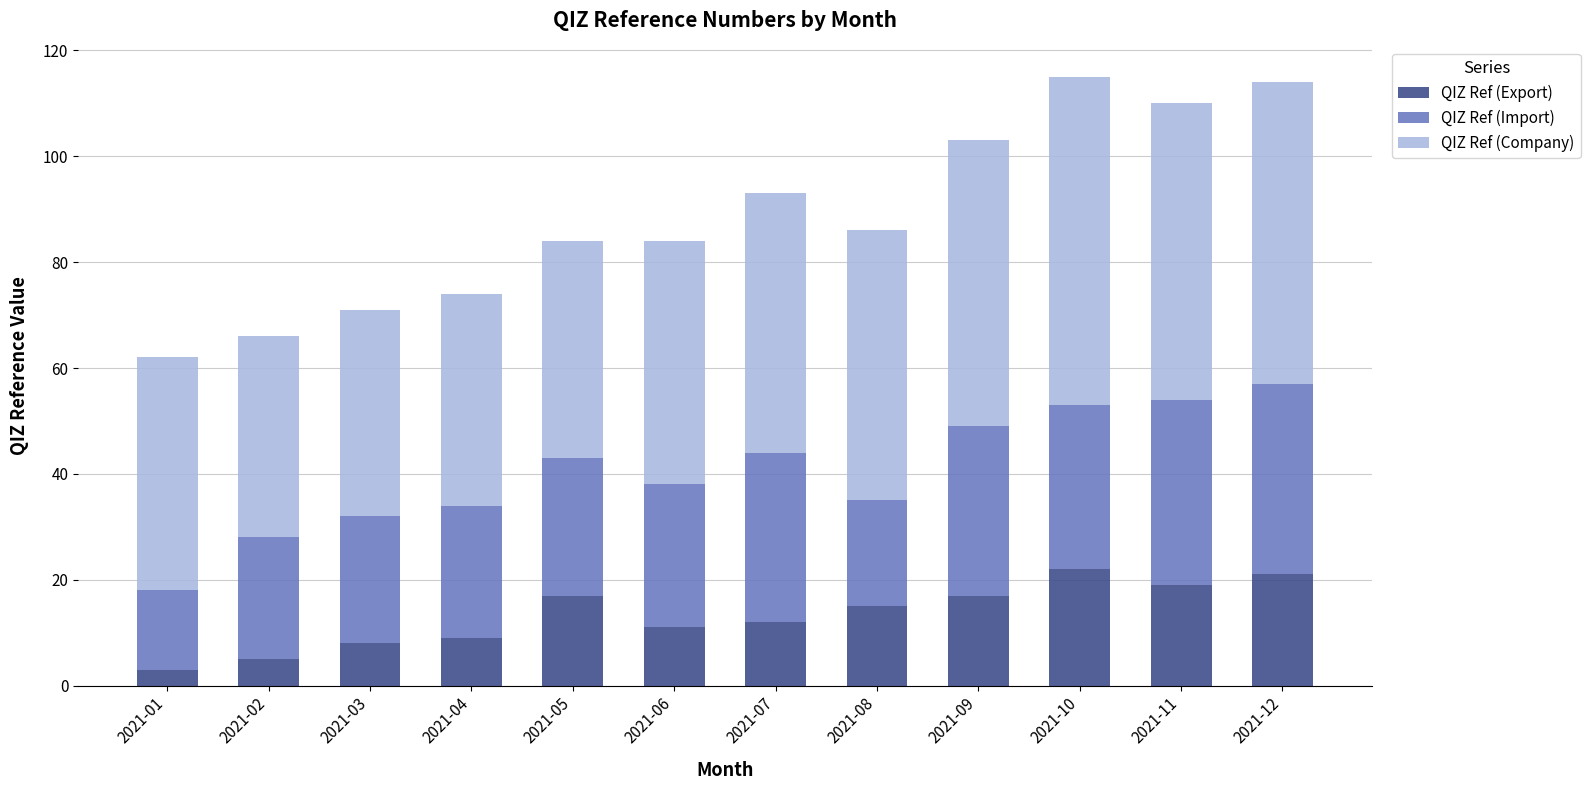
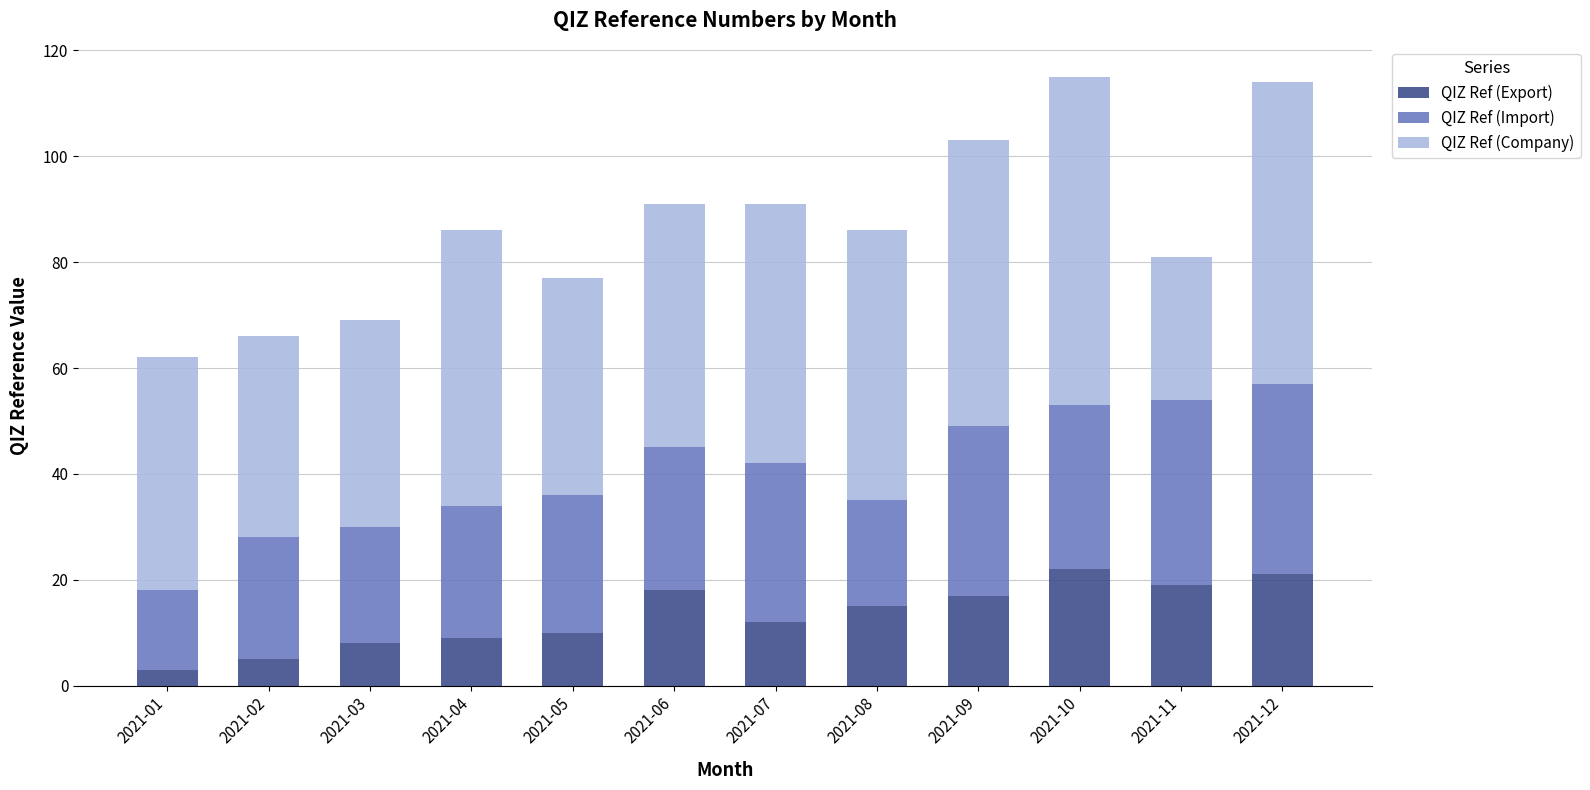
QIZ Ref (Import), 2021-03: 24 -> 22
QIZ Ref (Company), 2021-04: 40 -> 52
QIZ Ref (Export), 2021-05: 17 -> 10
QIZ Ref (Export), 2021-06: 11 -> 18
QIZ Ref (Import), 2021-07: 32 -> 30
QIZ Ref (Company), 2021-11: 56 -> 27
